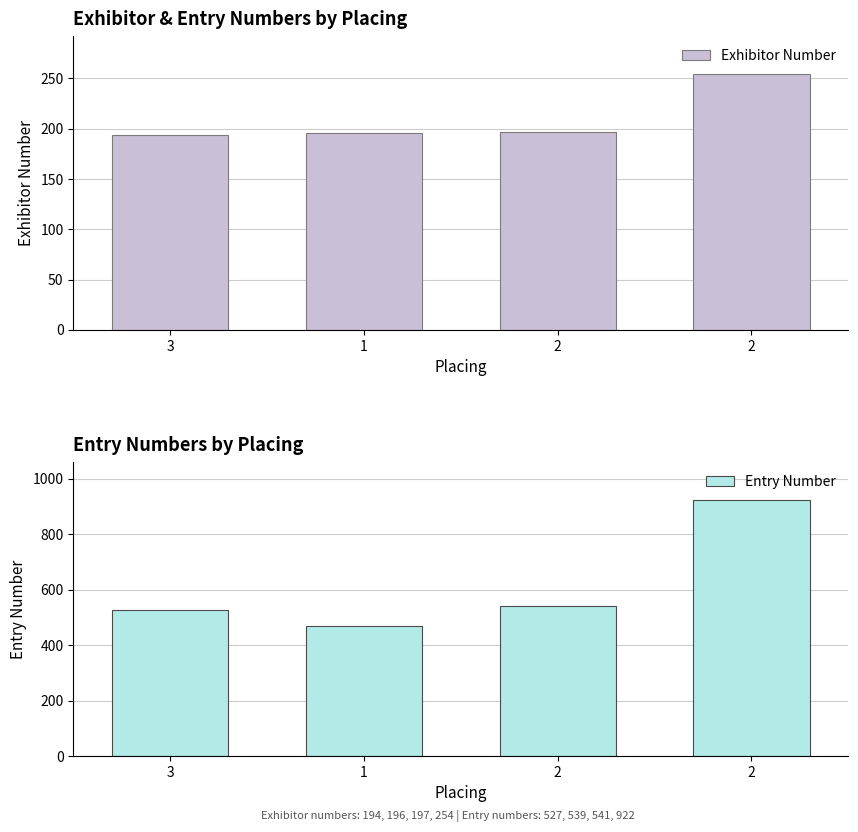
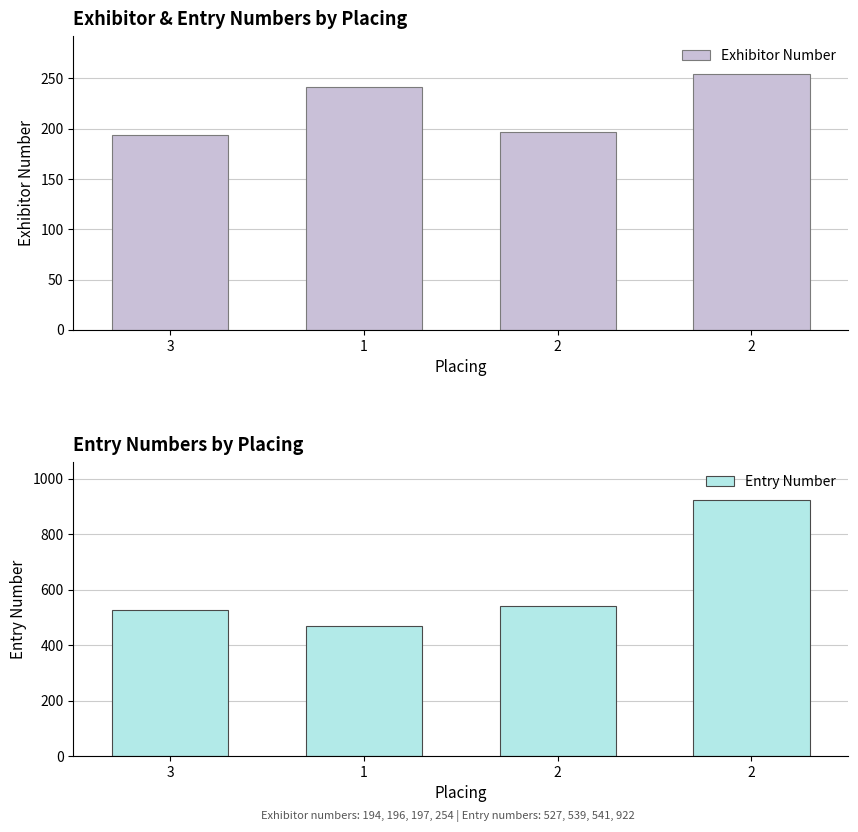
Exhibitor & Entry Numbers by Placing, 1: 196 -> 241
